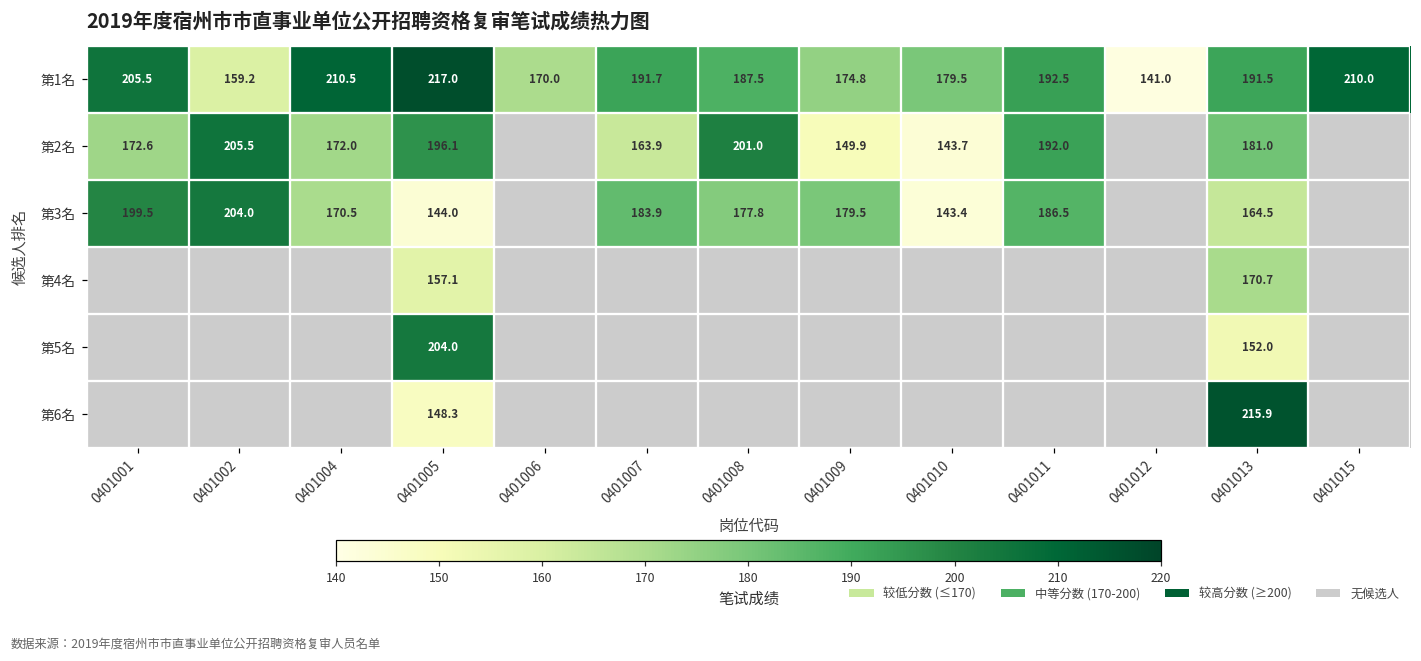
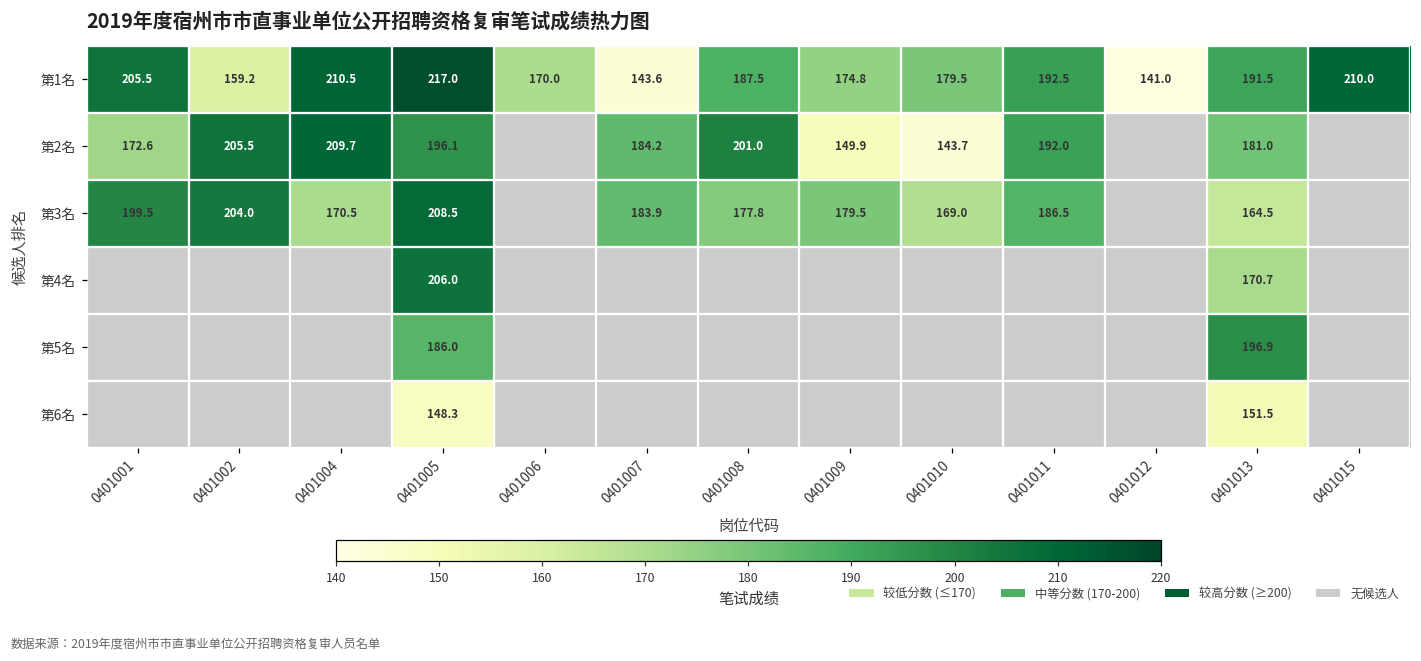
第1名, 0401007: 191.7 -> 143.6
第2名, 0401004: 172.0 -> 209.7
第2名, 0401007: 163.9 -> 184.2
第3名, 0401005: 144.0 -> 208.5
第3名, 0401010: 143.4 -> 169.0
第4名, 0401005: 157.1 -> 206.0
第5名, 0401005: 204.0 -> 186.0
第5名, 0401013: 152.0 -> 196.9
第6名, 0401013: 215.9 -> 151.5
